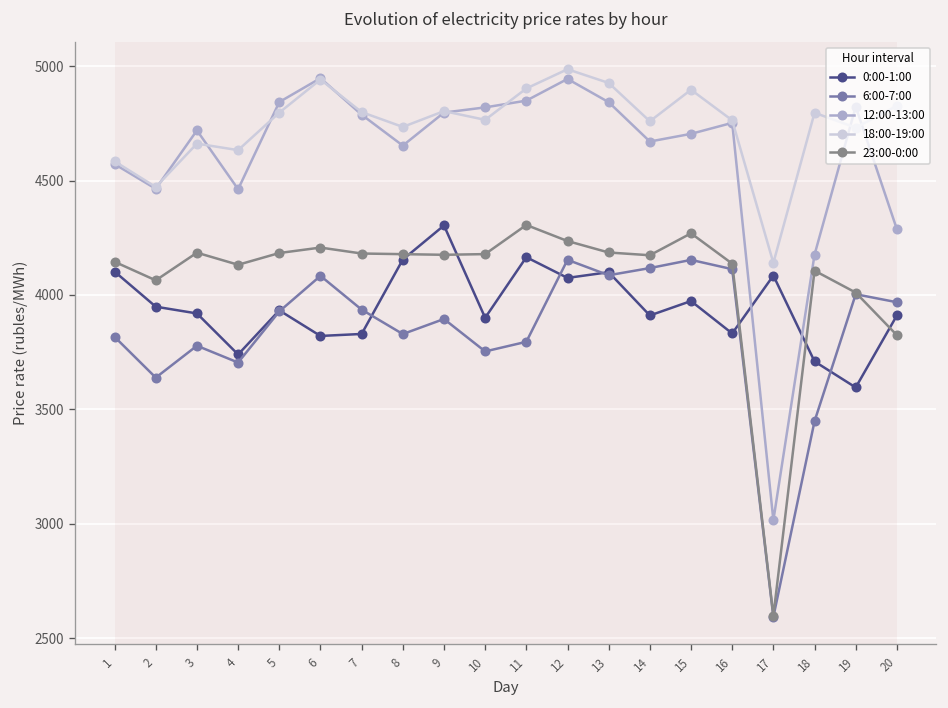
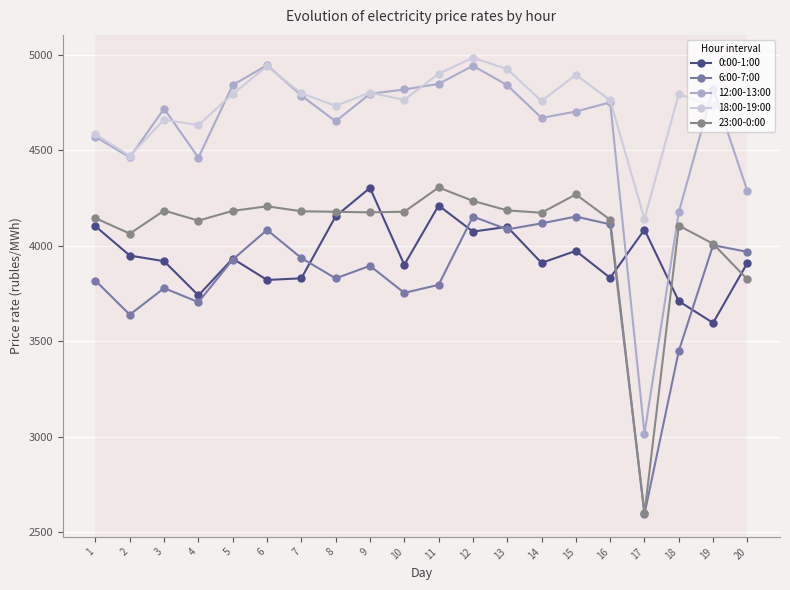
0:00-1:00, 11: 4160 -> 4210
